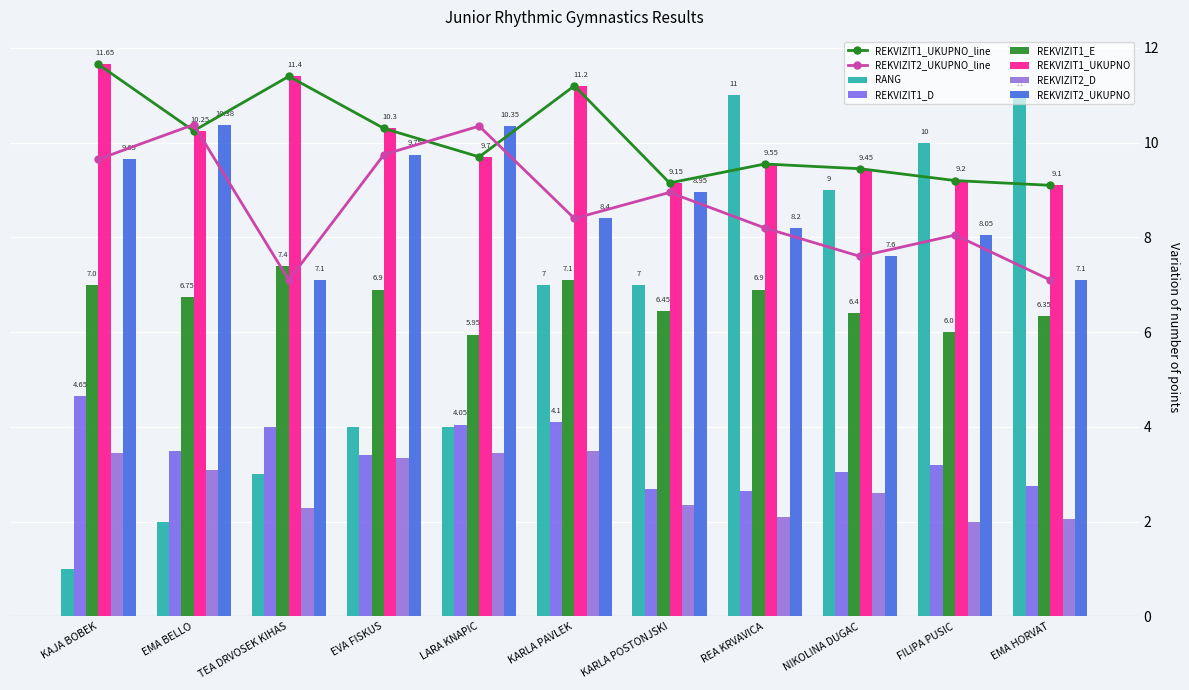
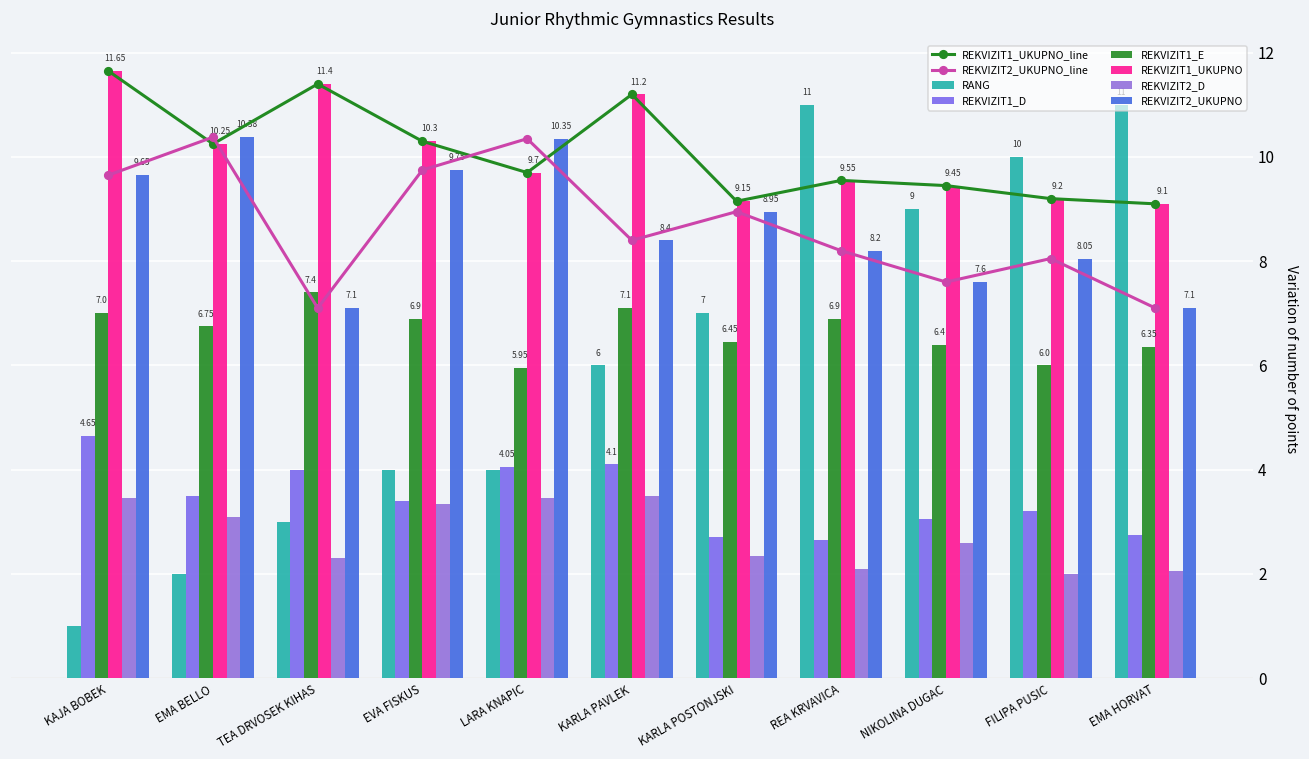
RANG, KARLA PAVLEK: 7 -> 6
